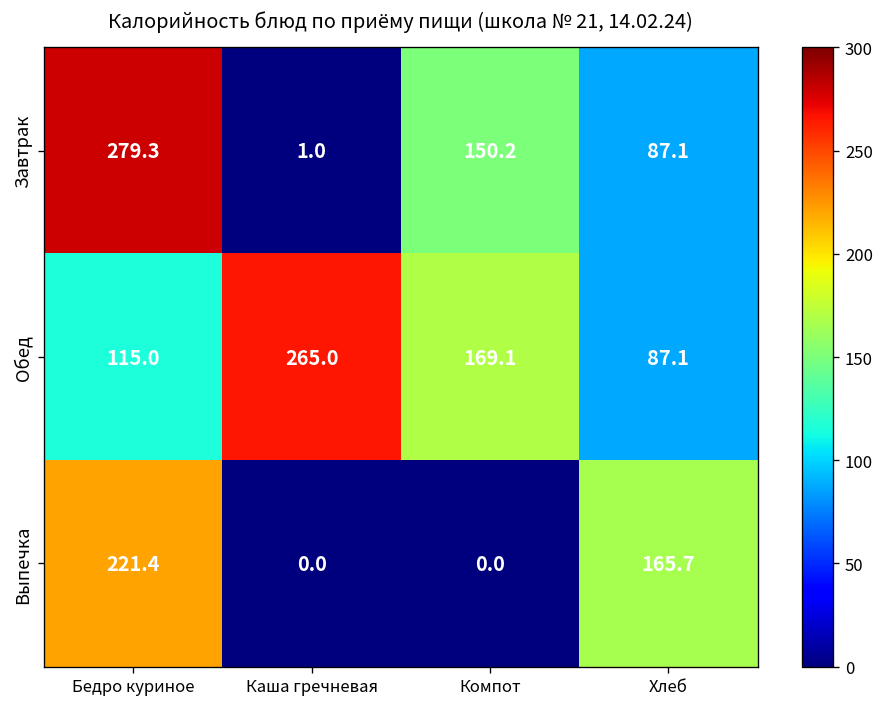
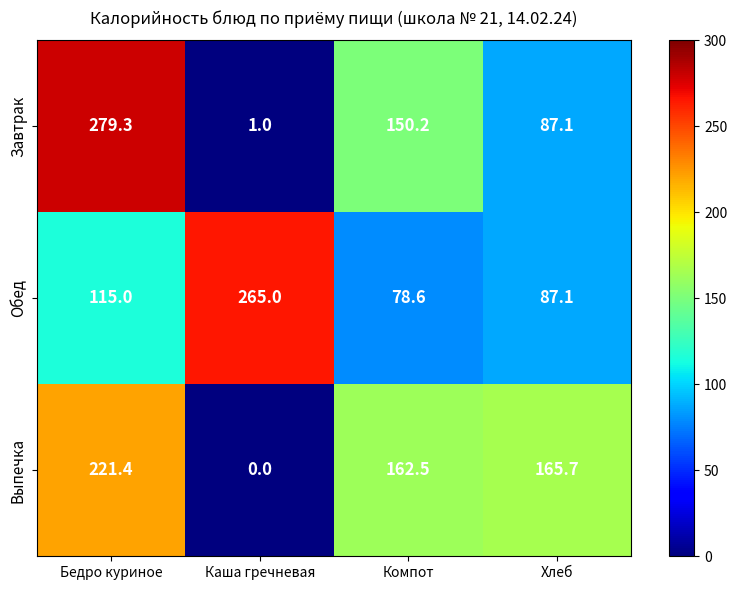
Обед, Компот: 169.1 -> 78.6
Выпечка, Компот: 0.0 -> 162.5
